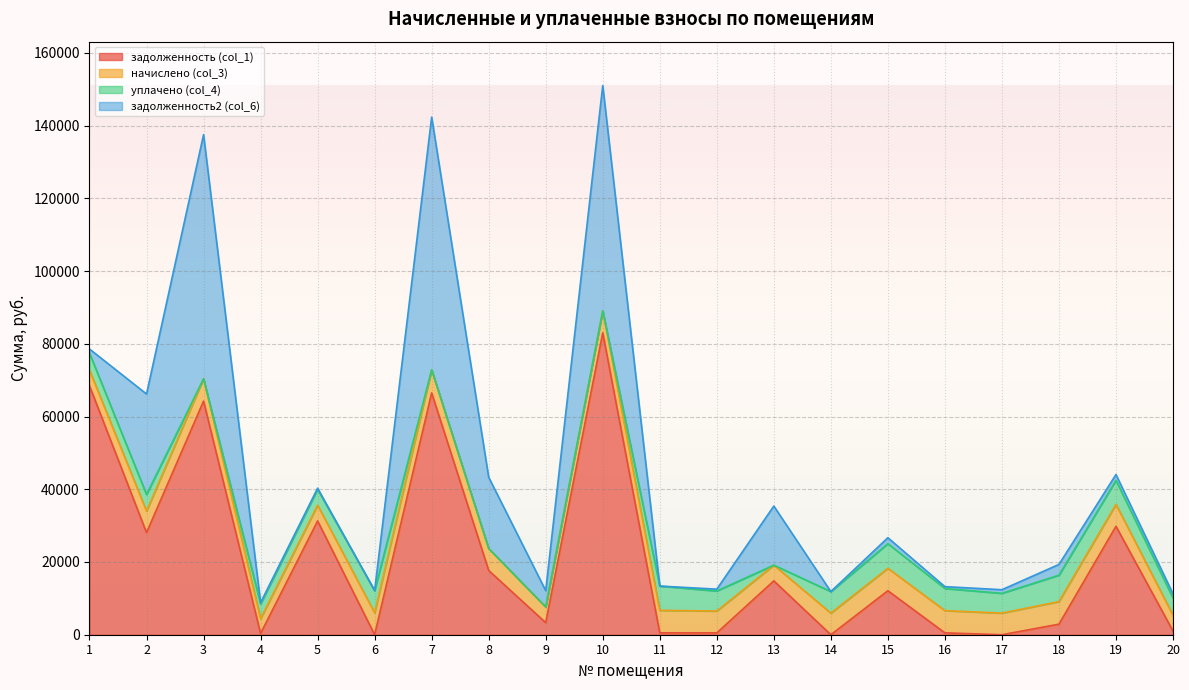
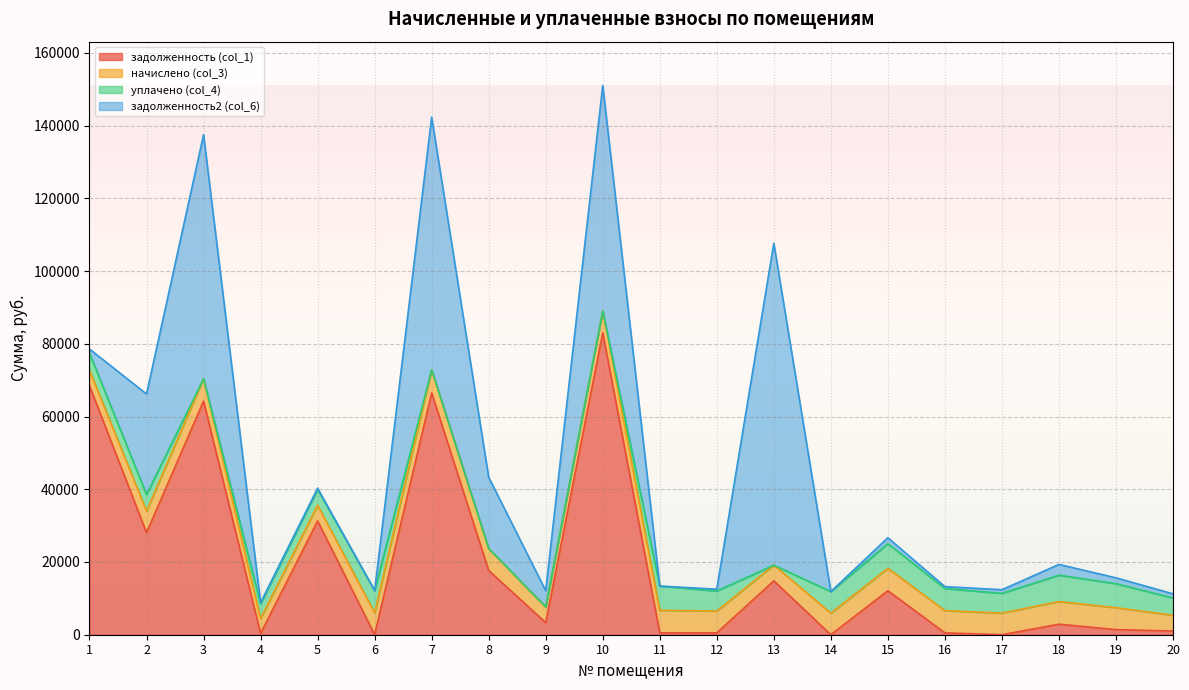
задолженность2 (col_6), 13: 16000 -> 89000
задолженность (col_1), 19: 30000 -> 1000
